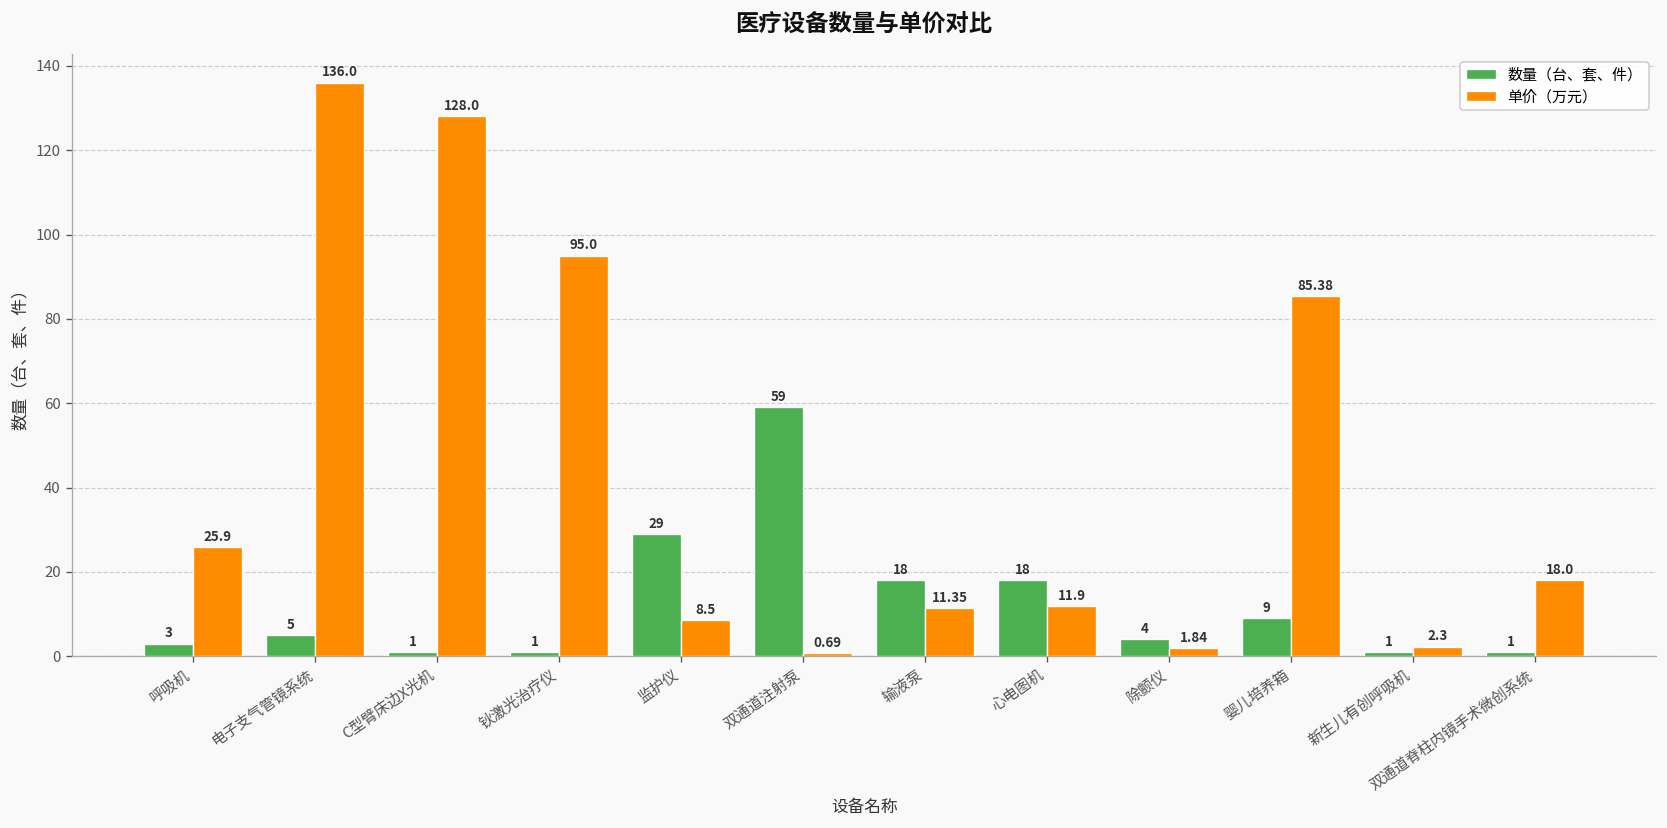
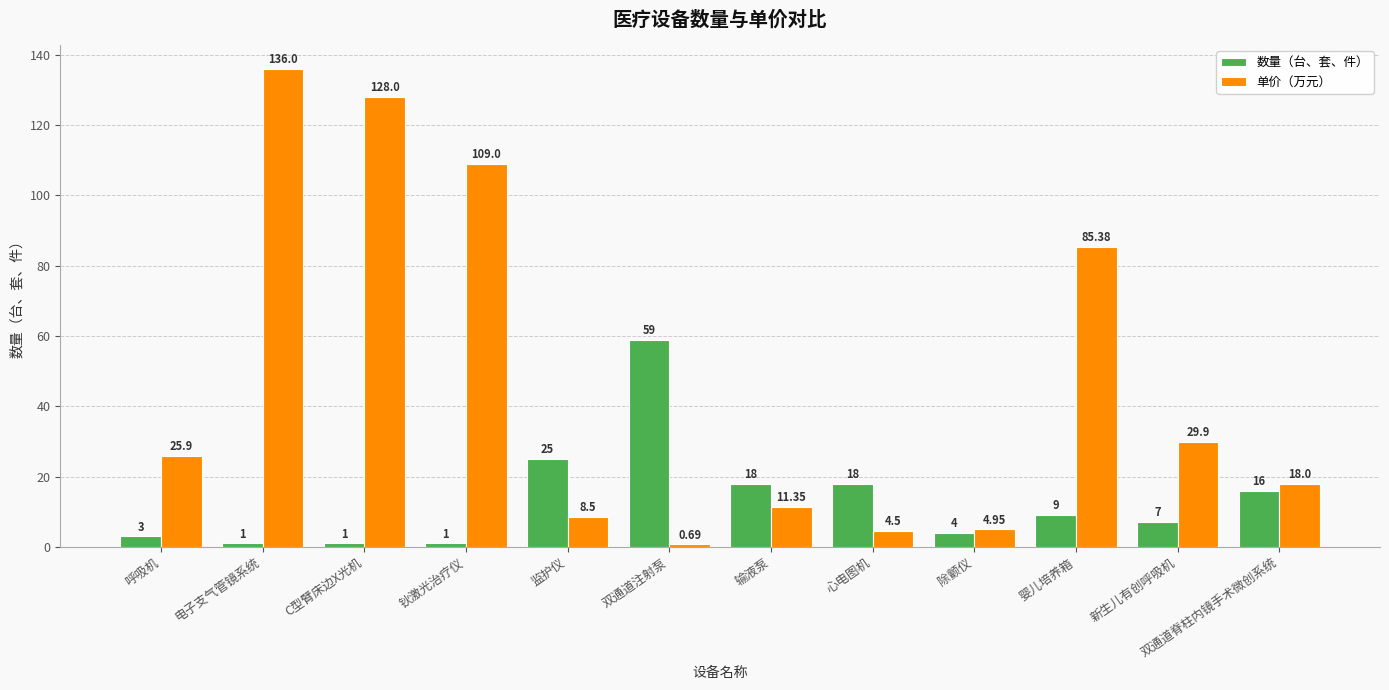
数量（台、套、件）, 电子支气管镜系统: 5 -> 1
单价（万元）, 钬激光治疗仪: 95.0 -> 109.0
数量（台、套、件）, 监护仪: 29 -> 25
单价（万元）, 心电图机: 11.9 -> 4.5
单价（万元）, 除颤仪: 1.84 -> 4.95
数量（台、套、件）, 新生儿有创呼吸机: 1 -> 7
单价（万元）, 新生儿有创呼吸机: 2.3 -> 29.9
数量（台、套、件）, 双通道脊柱内镜手术微创系统: 1 -> 16
